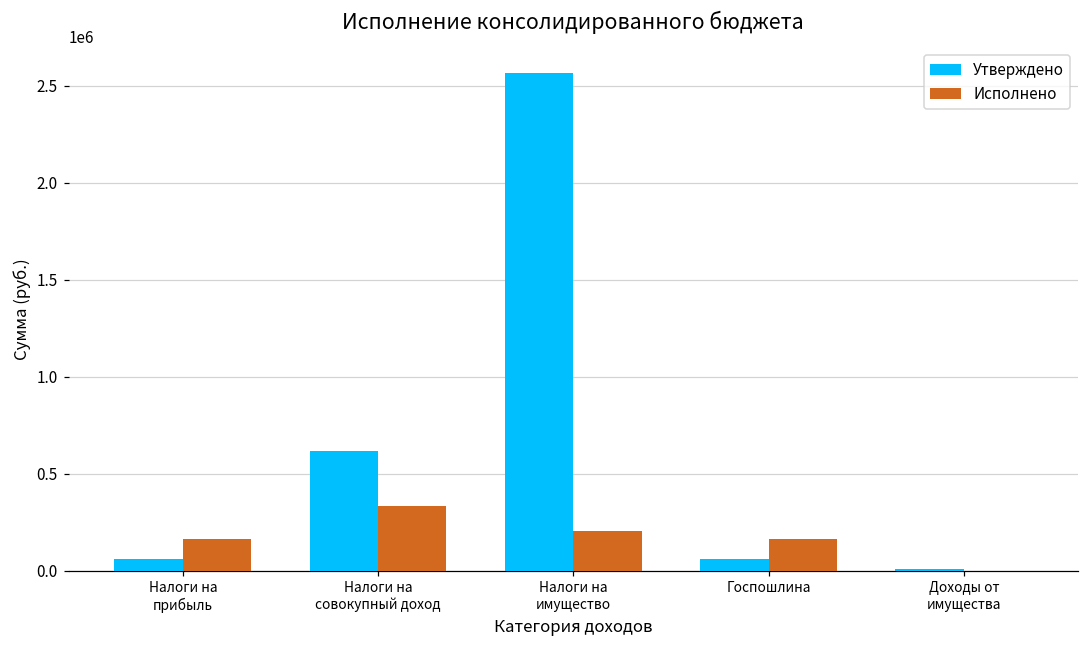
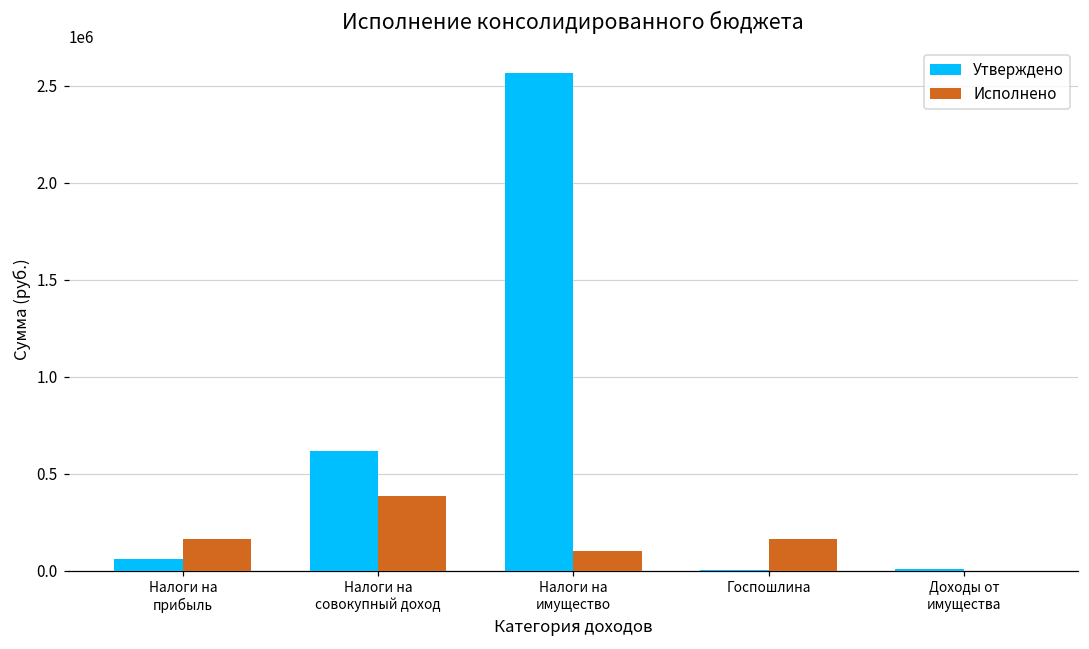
Исполнено, Налоги на совокупный доход: 330000 -> 390000
Исполнено, Налоги на имущество: 200000 -> 100000
Утверждено, Госпошлина: 60000 -> 10000
